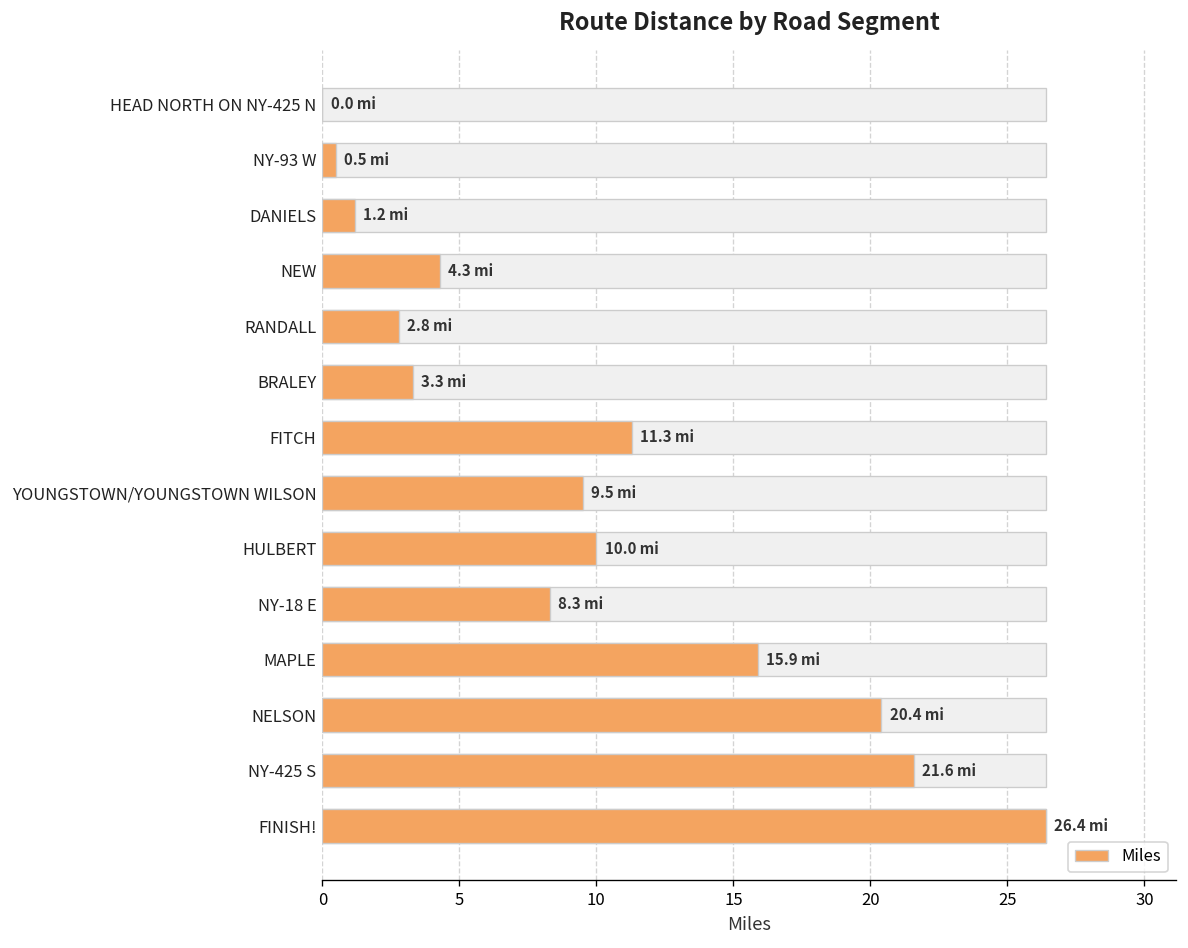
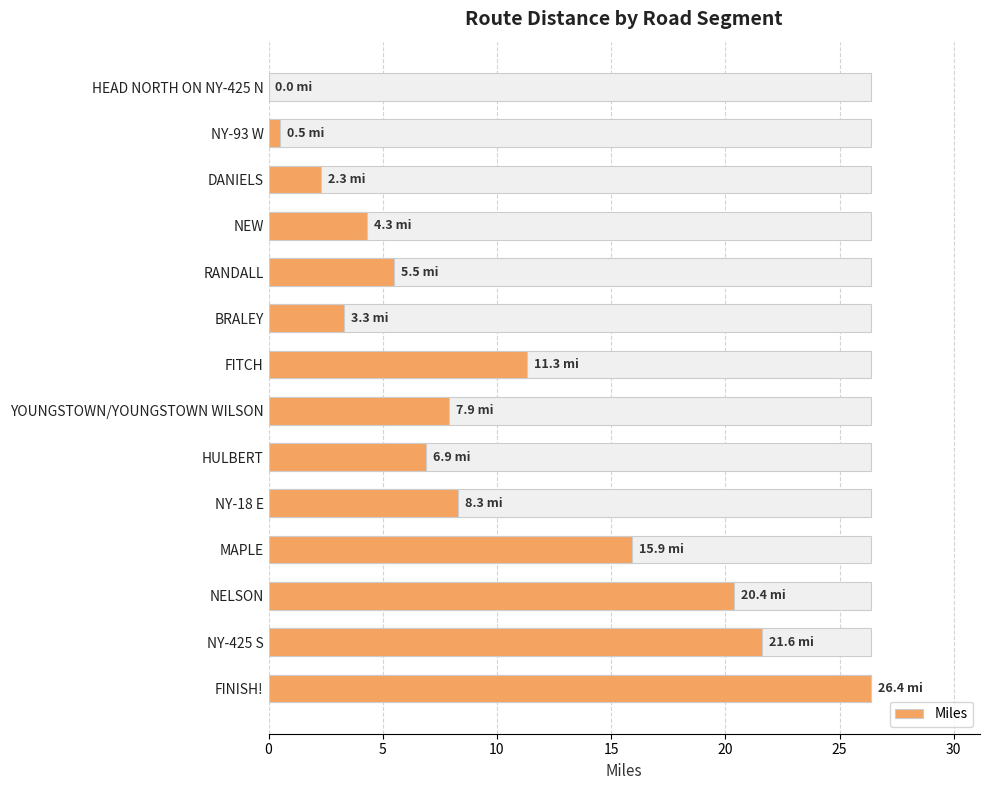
Miles, DANIELS: 1.2 -> 2.3
Miles, RANDALL: 2.8 -> 5.5
Miles, YOUNGSTOWN/YOUNGSTOWN WILSON: 9.5 -> 7.9
Miles, HULBERT: 10.0 -> 6.9
